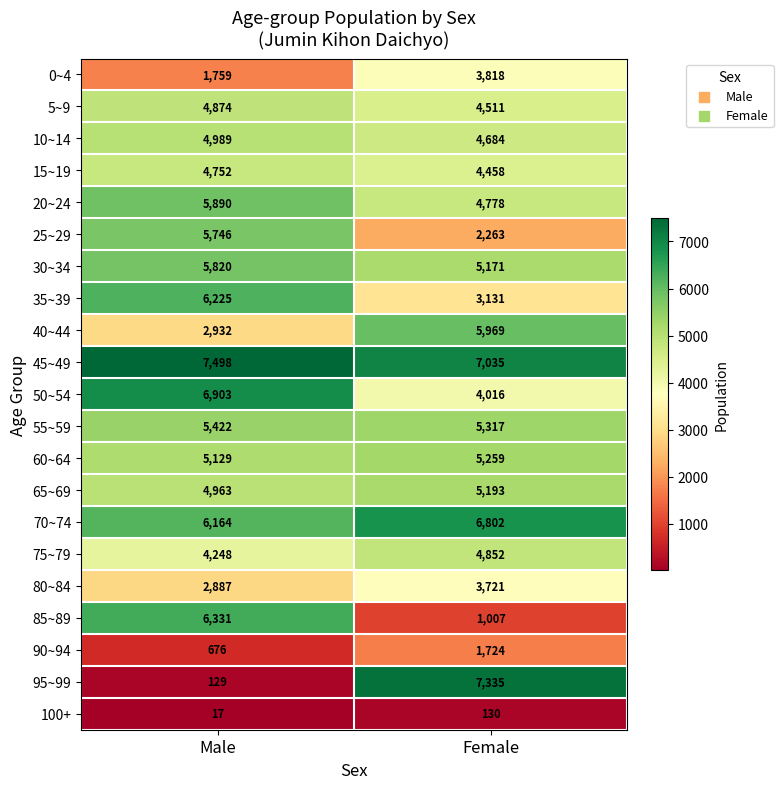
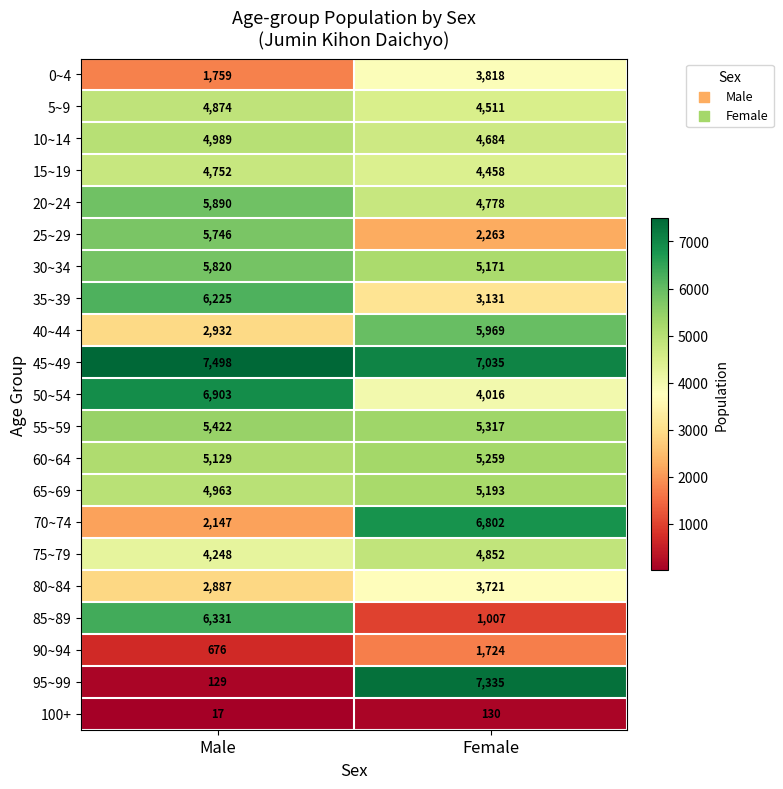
70~74, Male: 6,164 -> 2,147
